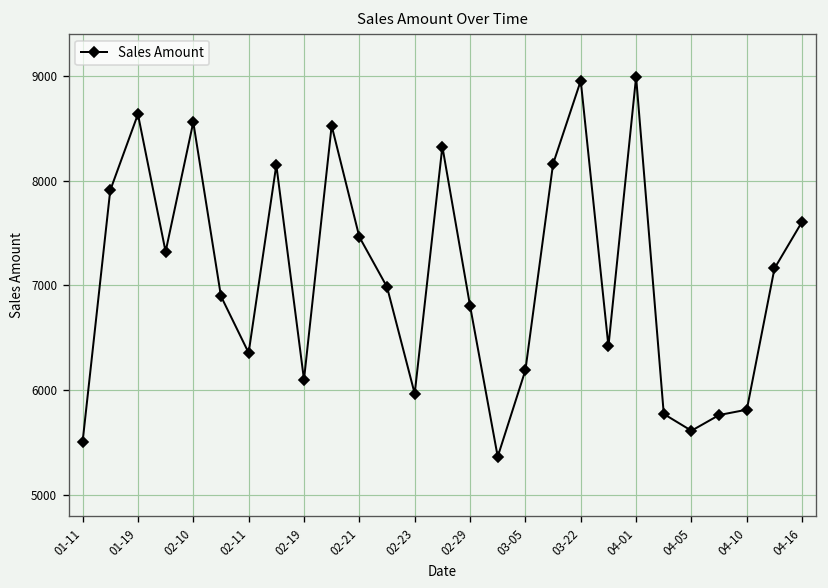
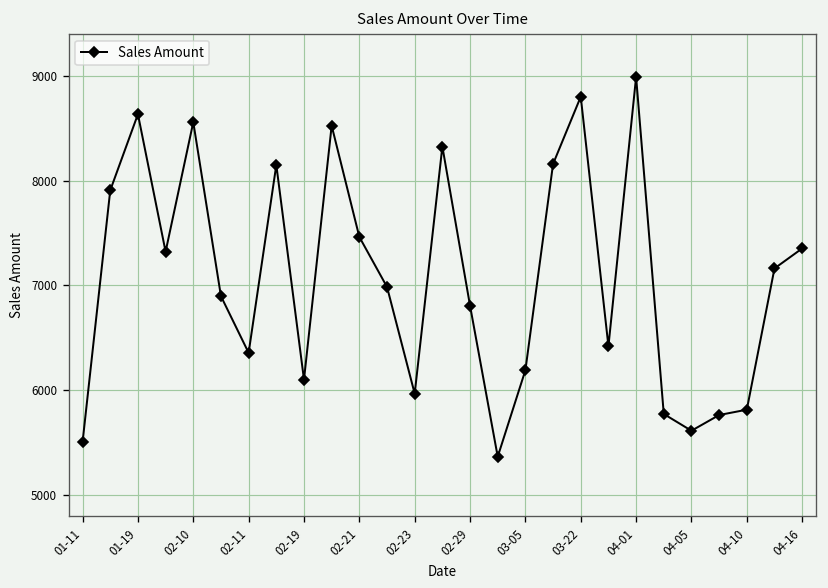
03-22: 9000 -> 8800
04-16: 7600 -> 7400
